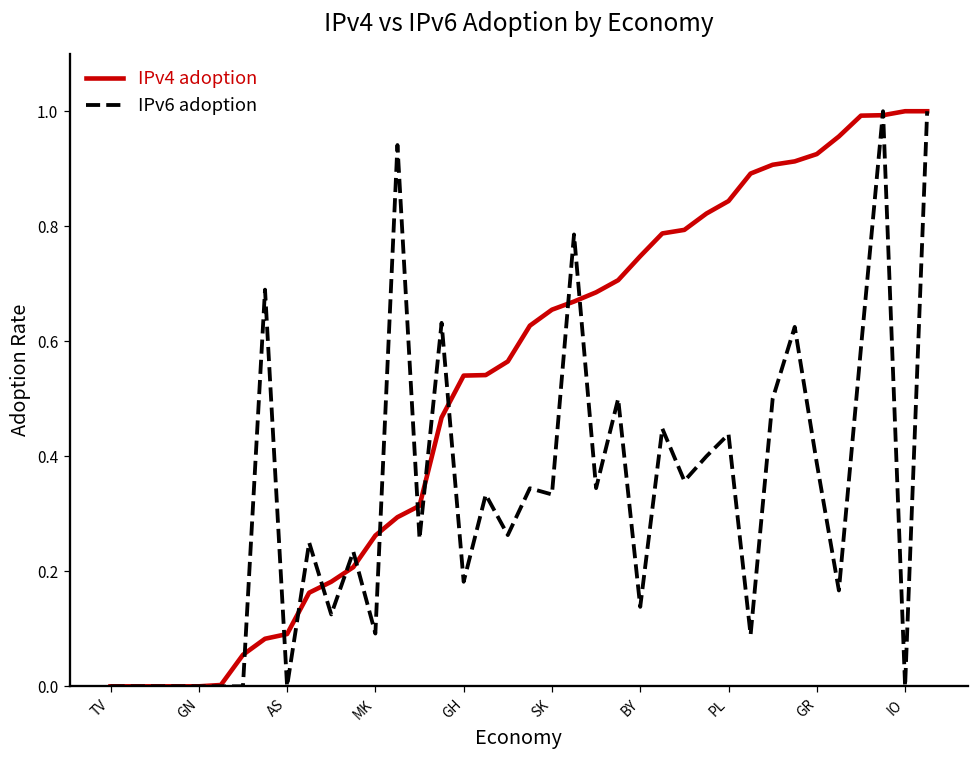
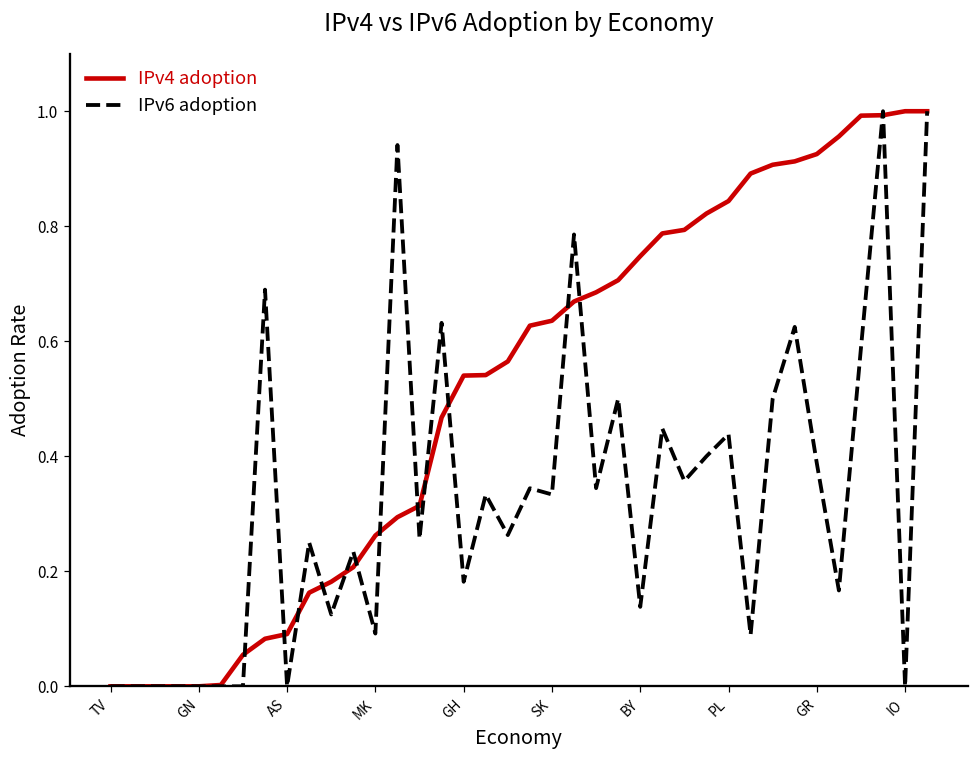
IPv4 adoption, SK: 0.65 -> 0.64
